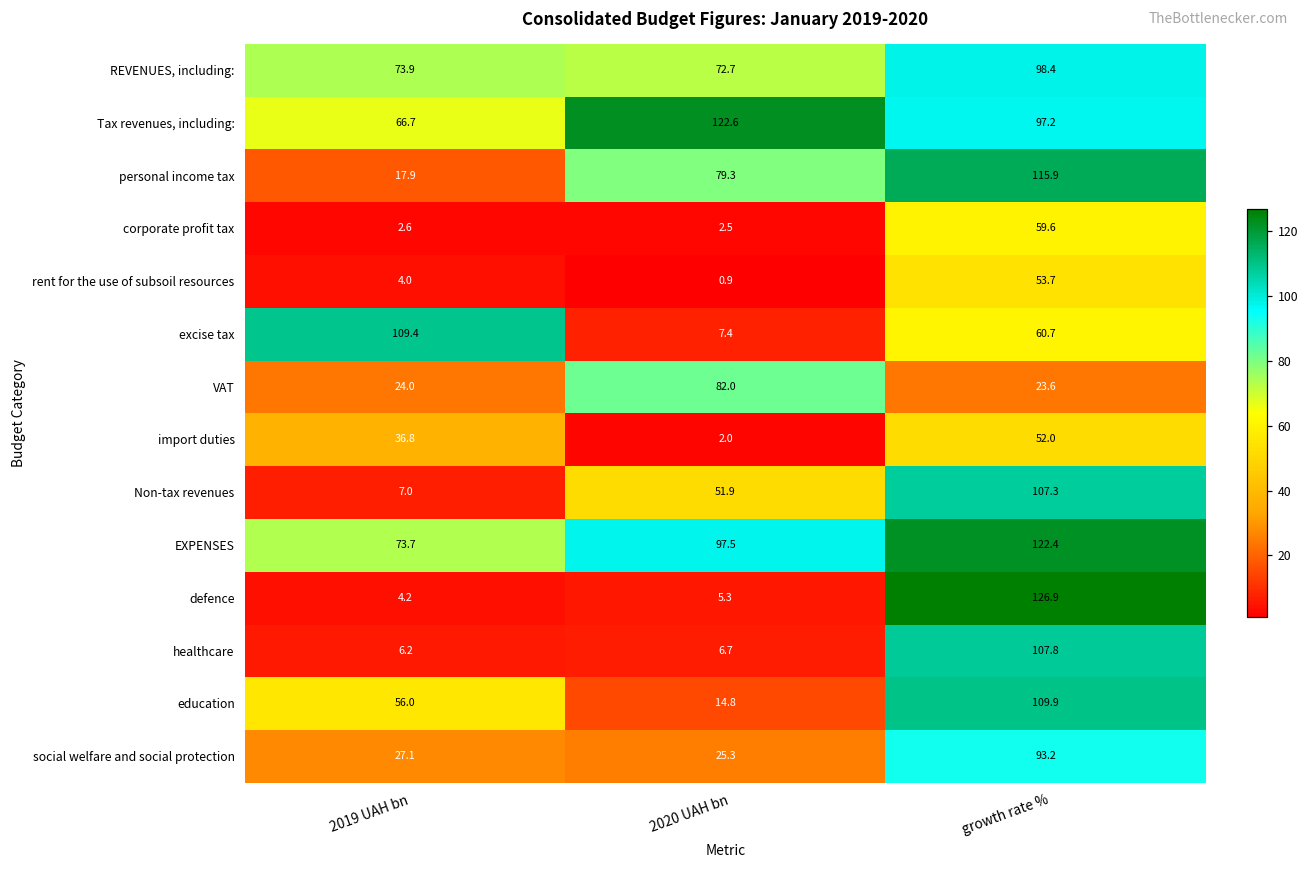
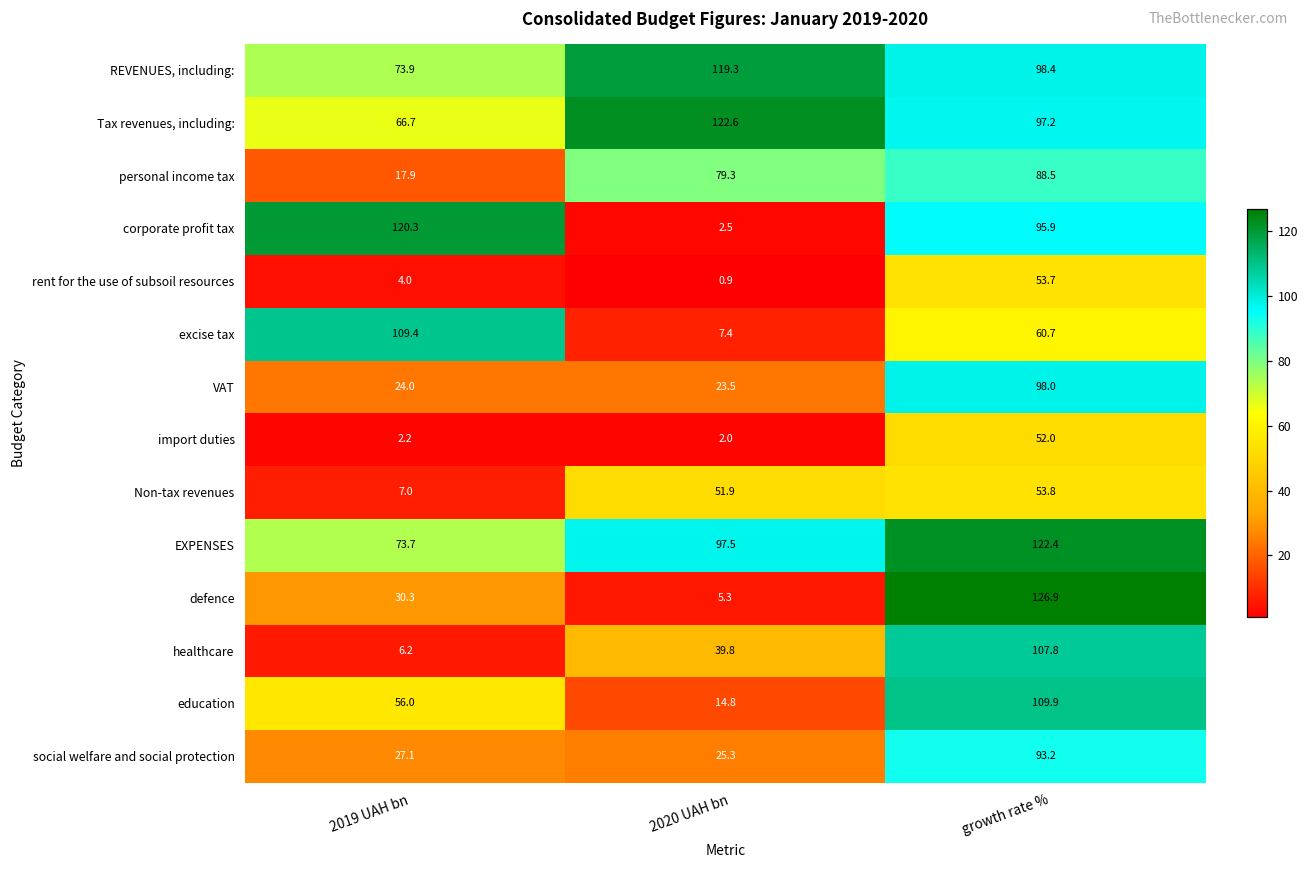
REVENUES, including:, 2020 UAH bn: 72.7 -> 119.3
personal income tax, growth rate %: 115.9 -> 88.5
corporate profit tax, 2019 UAH bn: 2.6 -> 120.3
corporate profit tax, growth rate %: 59.6 -> 95.9
VAT, 2020 UAH bn: 82.0 -> 23.5
VAT, growth rate %: 23.6 -> 98.0
import duties, 2019 UAH bn: 36.8 -> 2.2
Non-tax revenues, growth rate %: 107.3 -> 53.8
defence, 2019 UAH bn: 4.2 -> 30.3
healthcare, 2020 UAH bn: 6.7 -> 39.8
